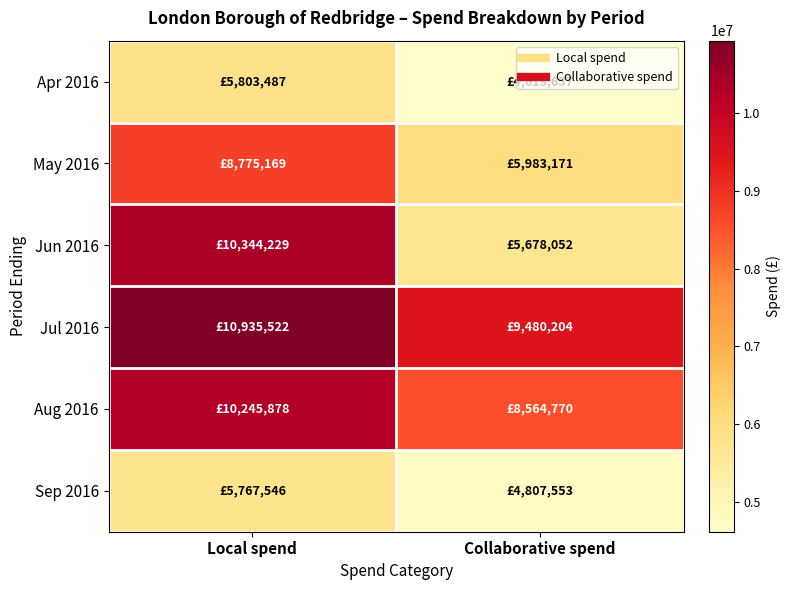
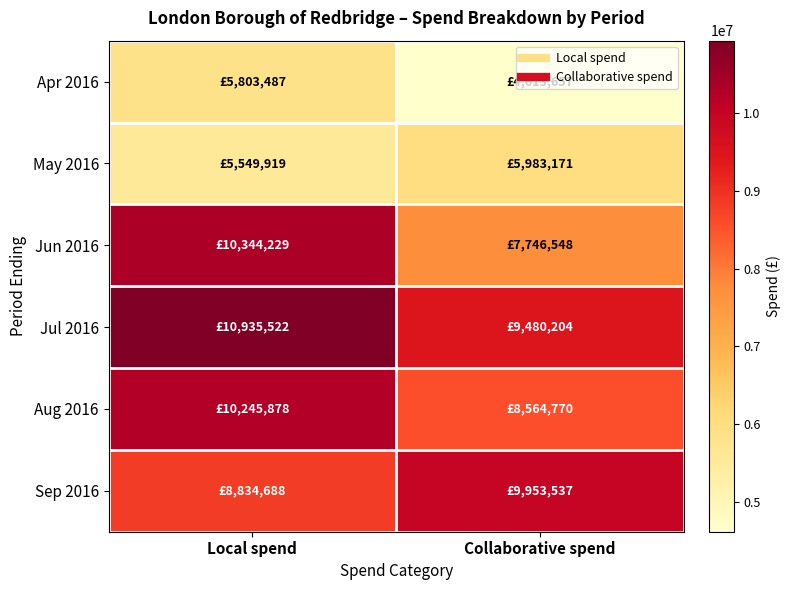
May 2016, Local spend: £8,775,169 -> £5,549,919
Jun 2016, Collaborative spend: £5,678,052 -> £7,746,548
Sep 2016, Local spend: £5,767,546 -> £8,834,688
Sep 2016, Collaborative spend: £4,807,553 -> £9,953,537
